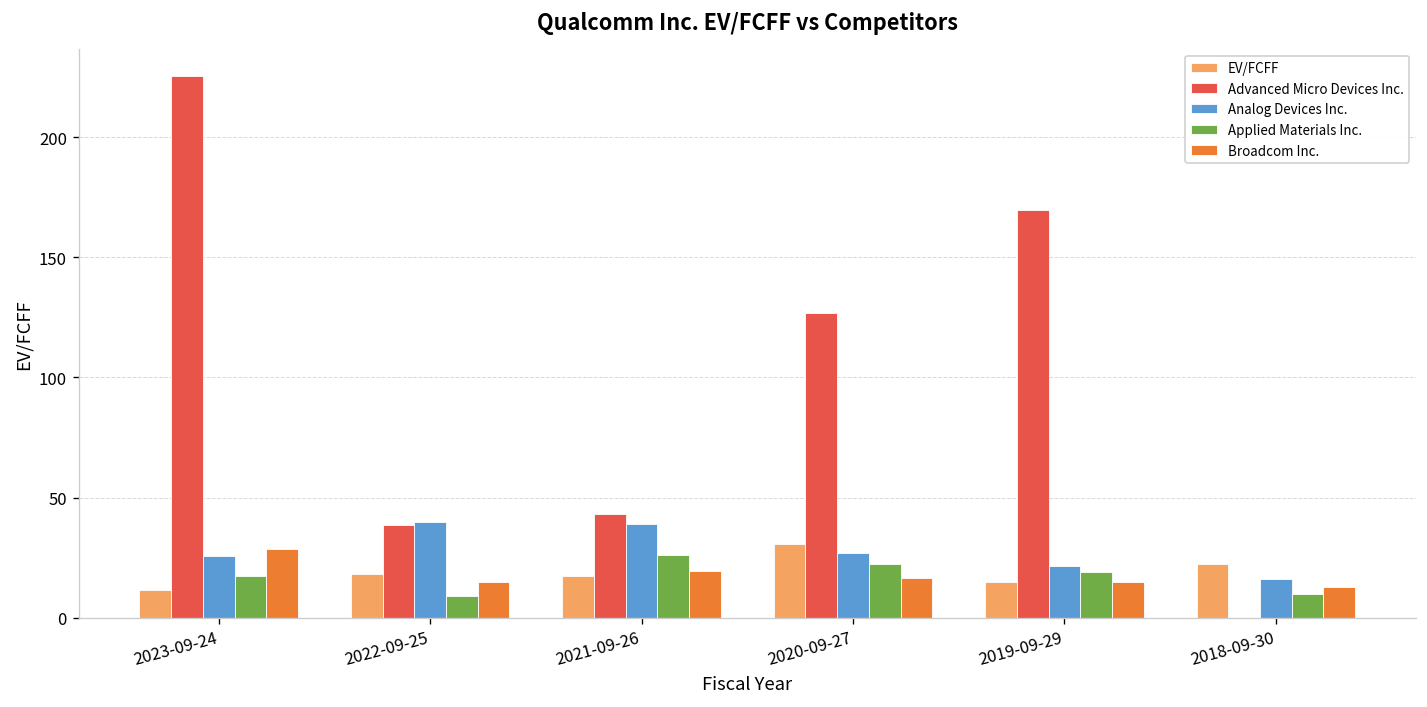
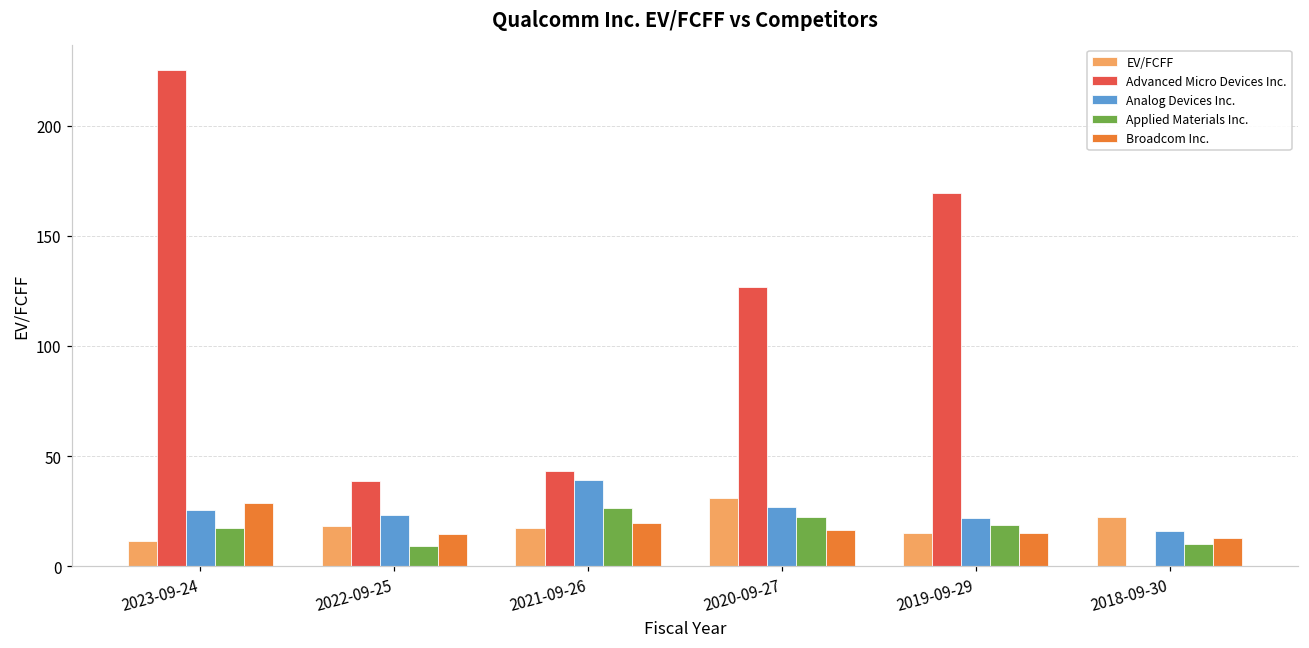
Analog Devices Inc., 2022-09-25: 40 -> 23
